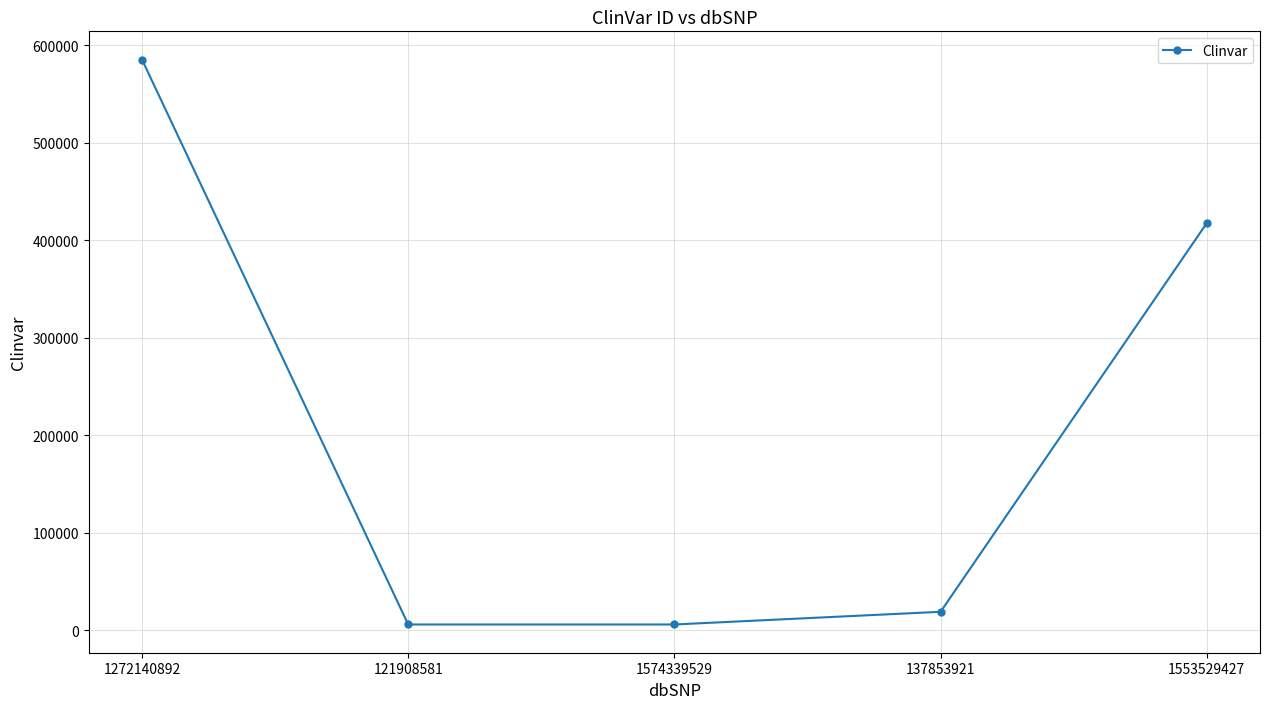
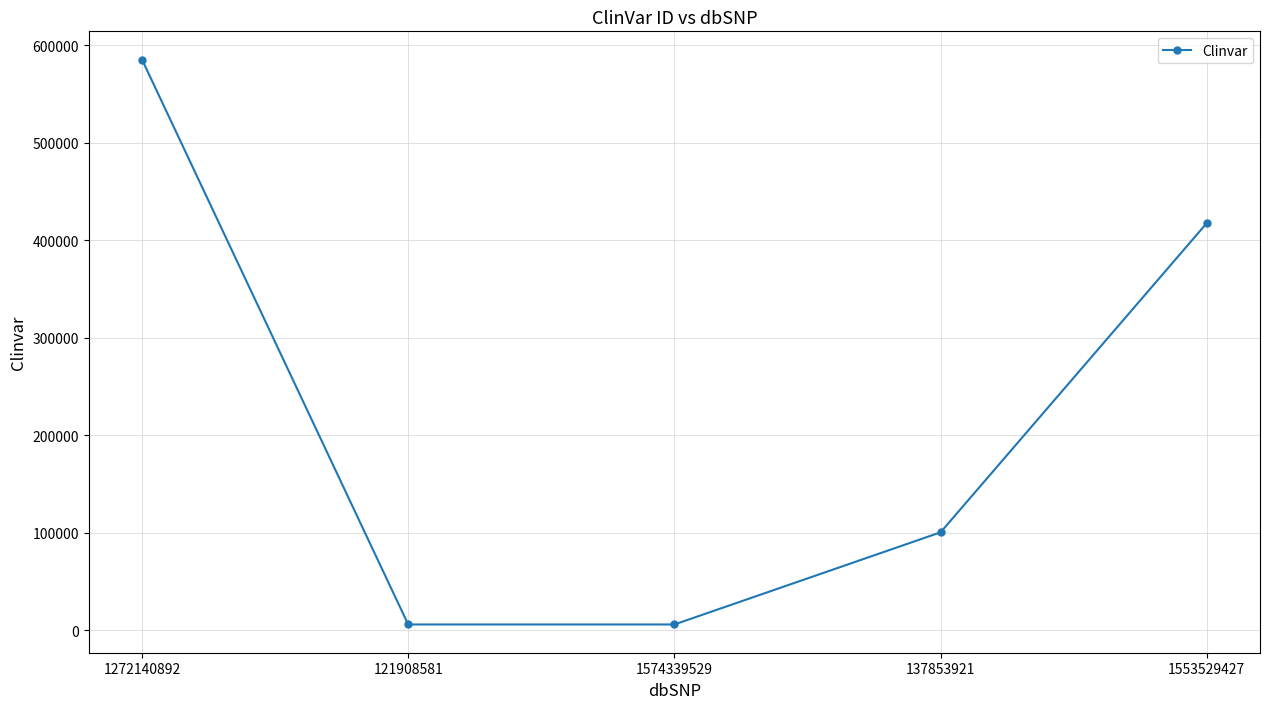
137853921: 20000 -> 100000
